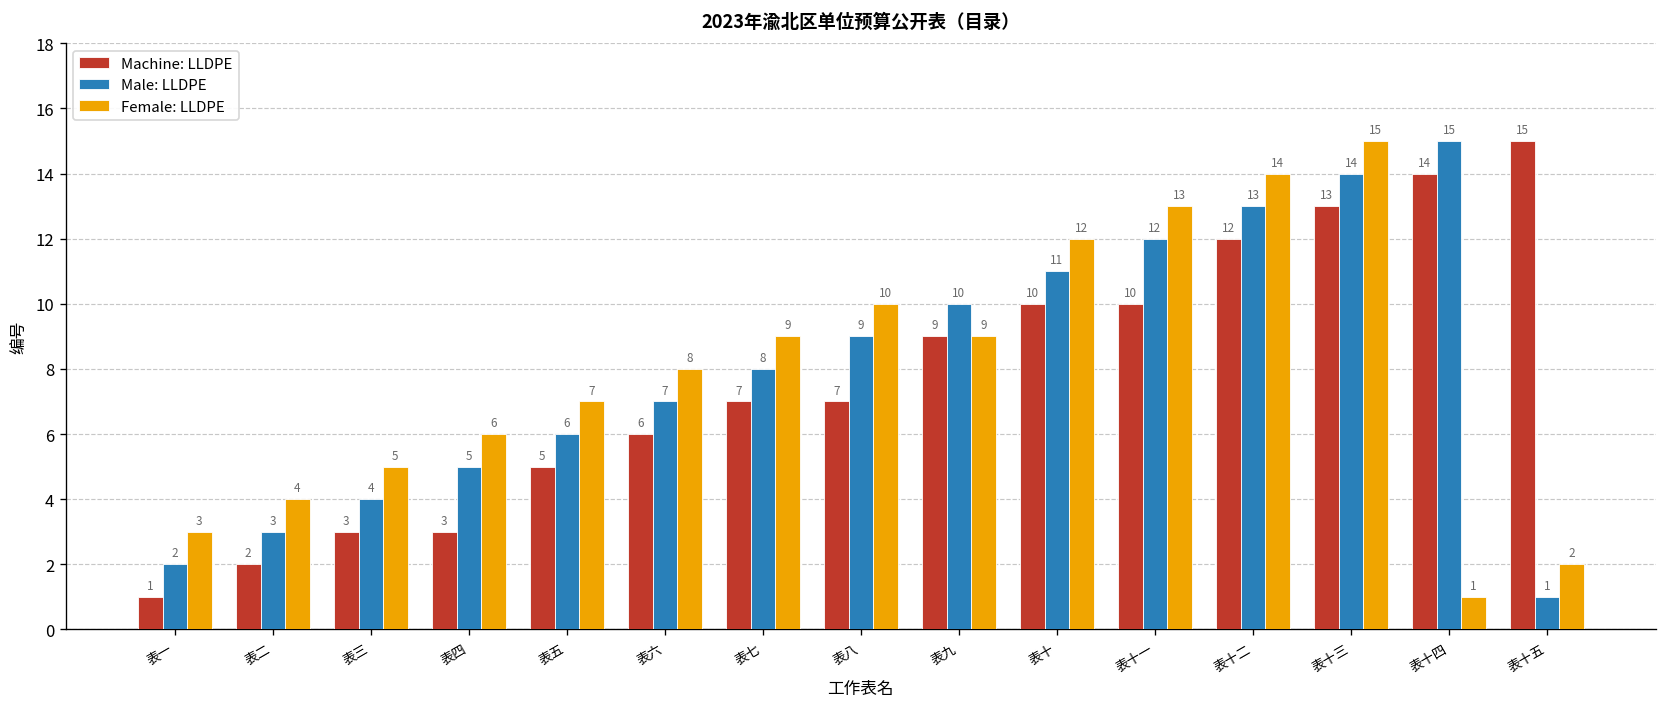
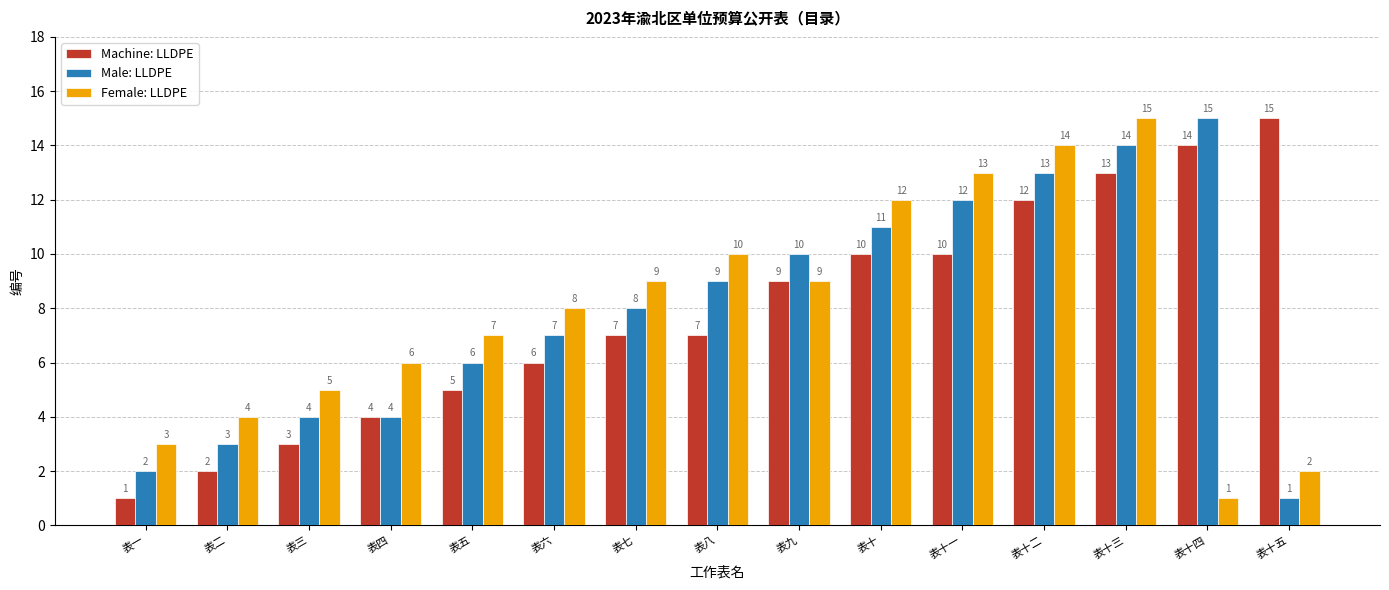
Machine: LLDPE, 表四: 3 -> 4
Male: LLDPE, 表四: 5 -> 4
